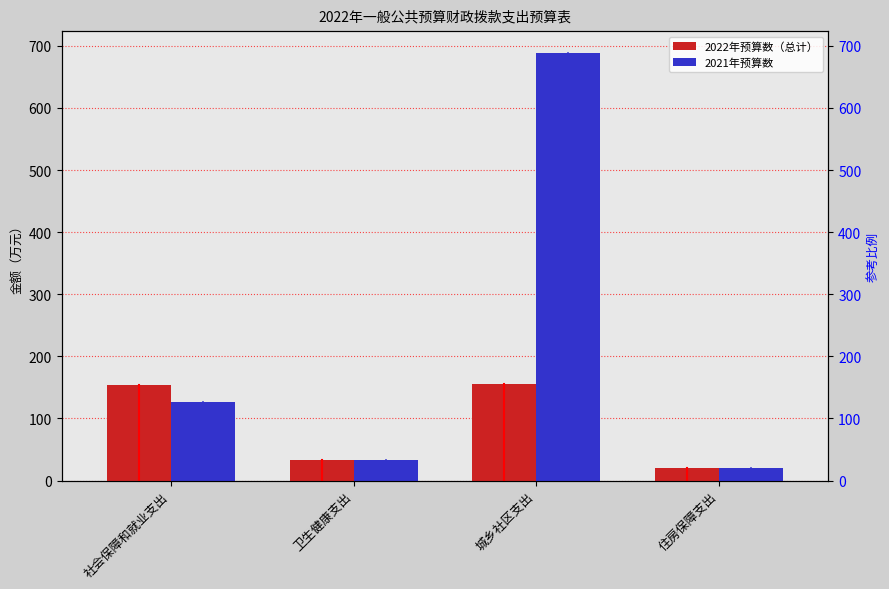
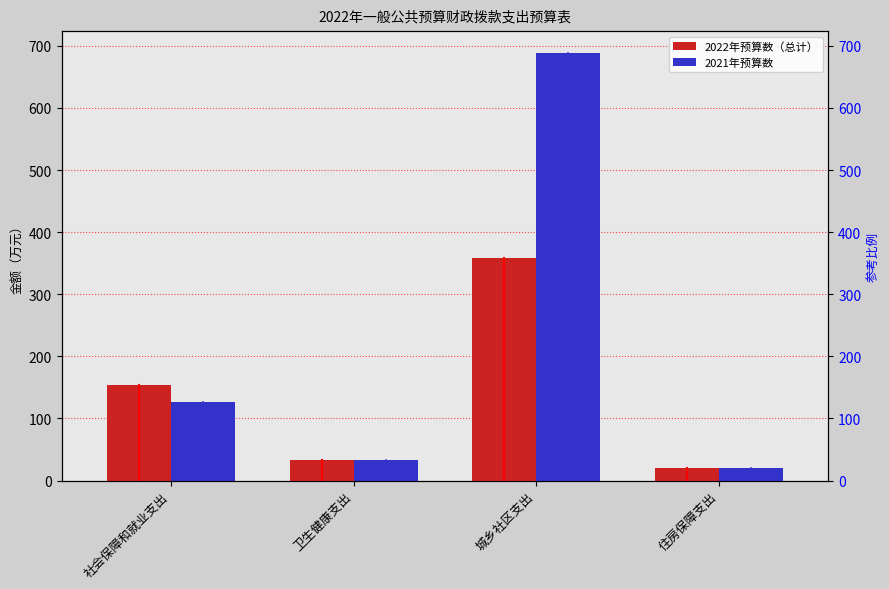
2022年预算数（总计）, 城乡社区支出: 160 -> 360
